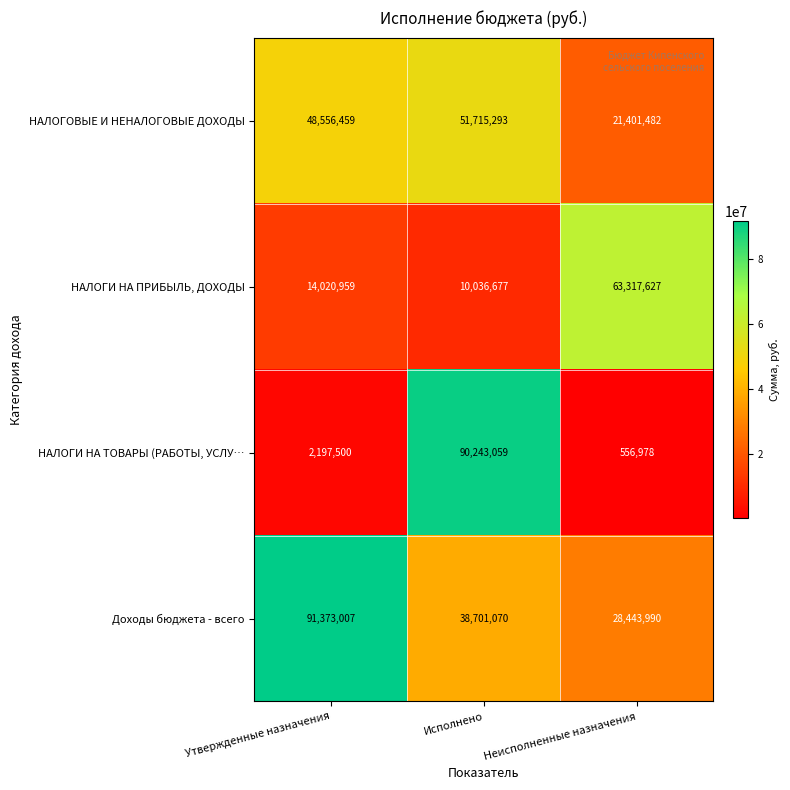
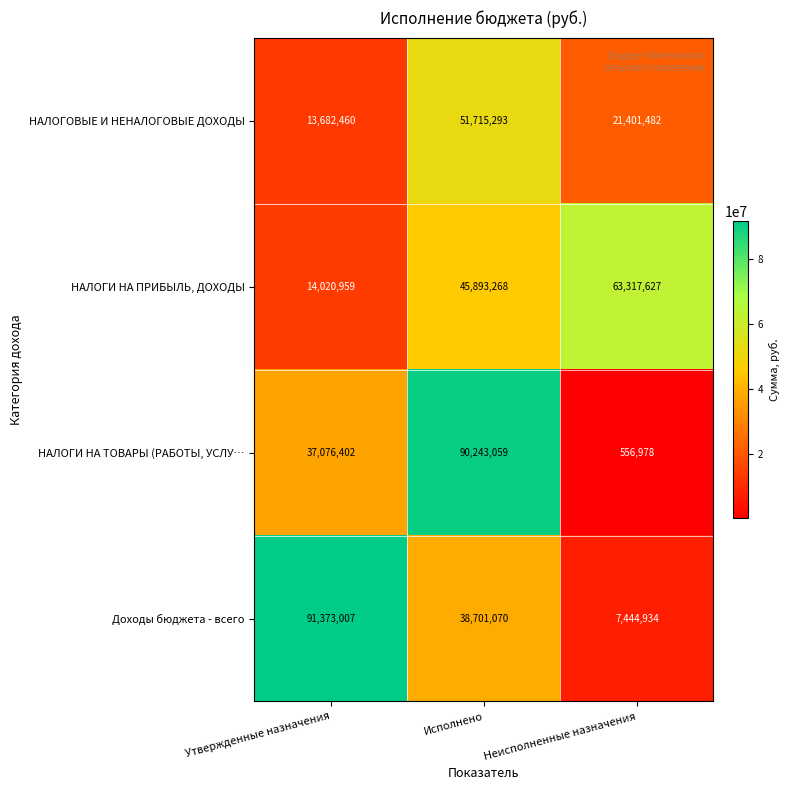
НАЛОГОВЫЕ И НЕНАЛОГОВЫЕ ДОХОДЫ, Утвержденные назначения: 48,556,459 -> 13,682,460
НАЛОГИ НА ПРИБЫЛЬ, ДОХОДЫ, Исполнено: 10,036,677 -> 45,893,268
НАЛОГИ НА ТОВАРЫ (РАБОТЫ, УСЛУ…, Утвержденные назначения: 2,197,500 -> 37,076,402
Доходы бюджета - всего, Неисполненные назначения: 28,443,990 -> 7,444,934
